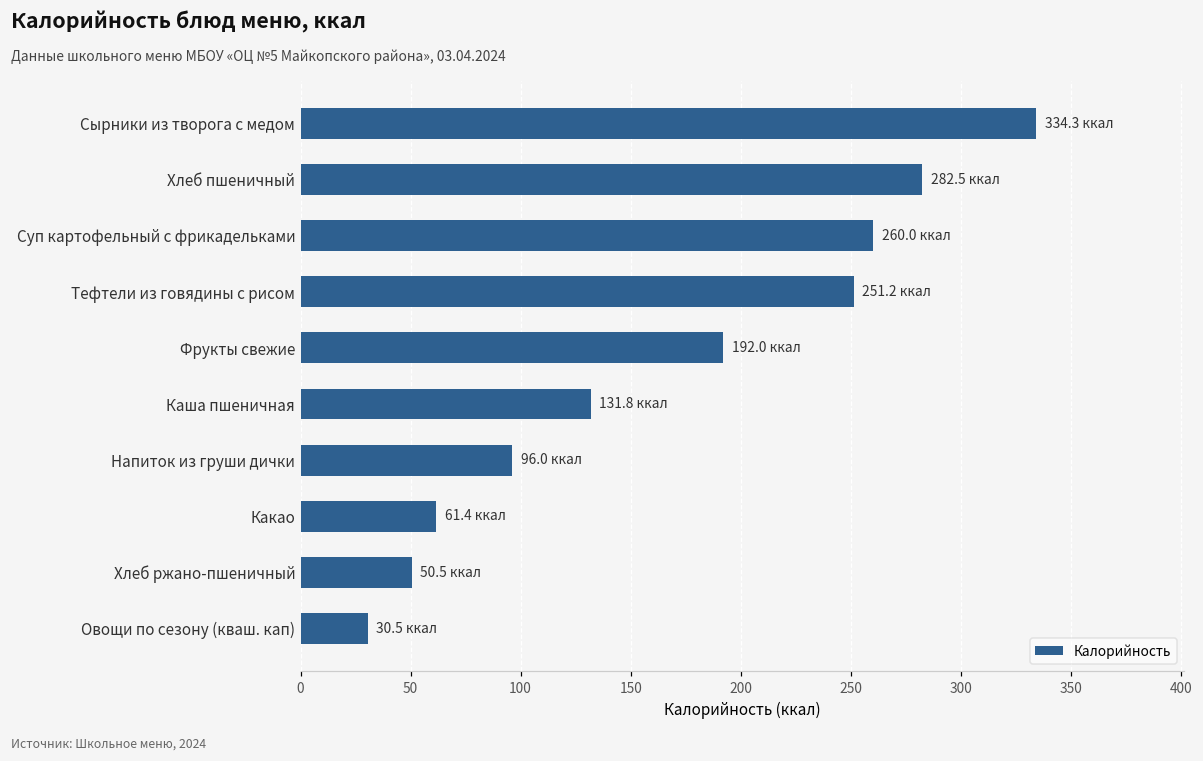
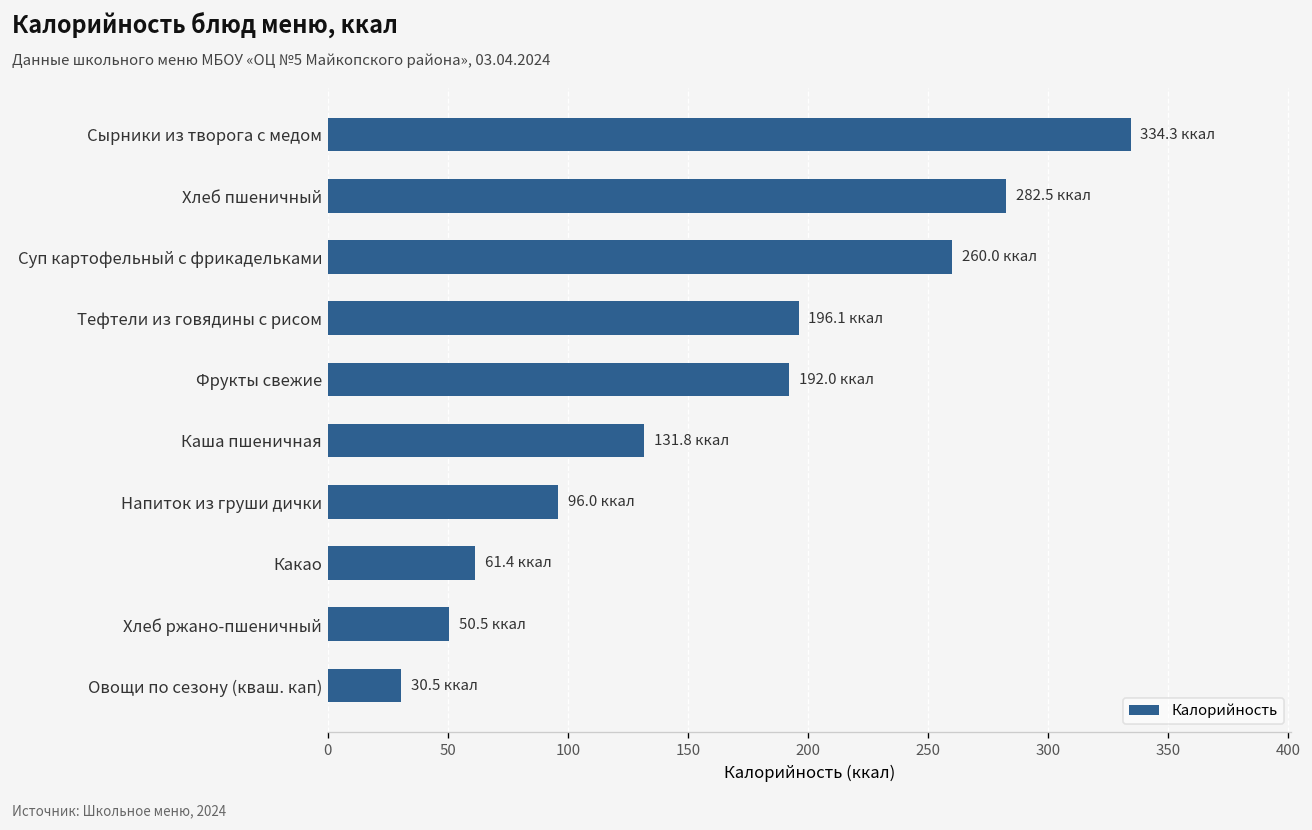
Тефтели из говядины с рисом: 251.2 -> 196.1
